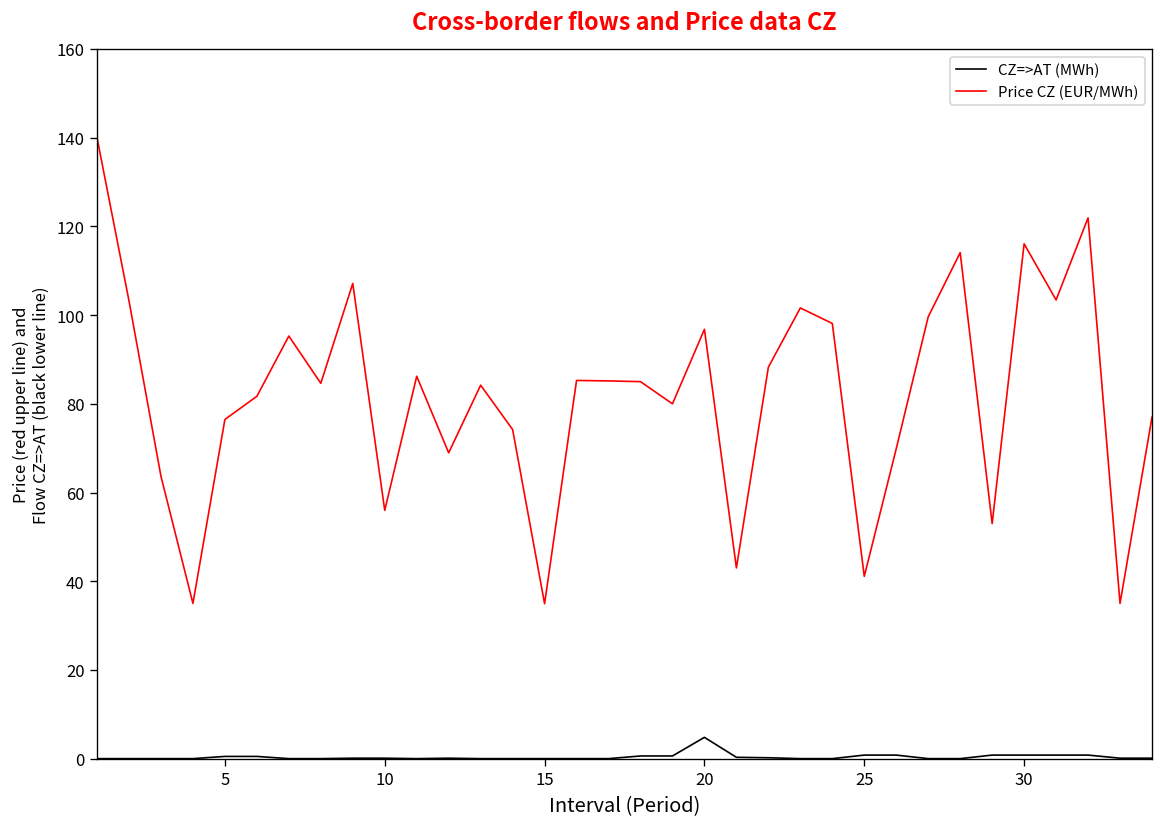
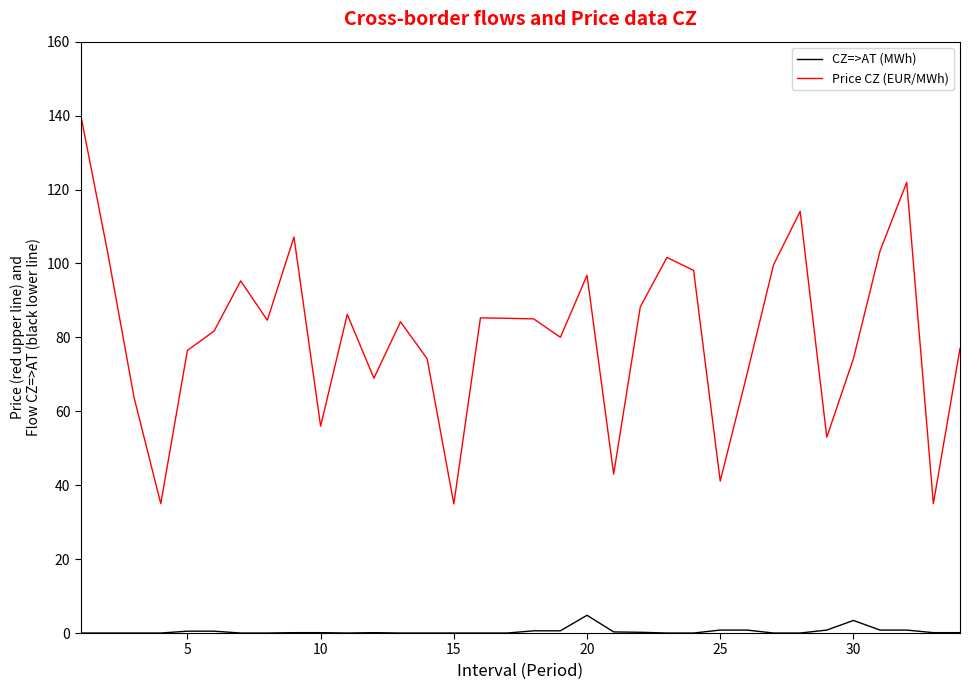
CZ=>AT (MWh), 30: 1 -> 3
Price CZ (EUR/MWh), 30: 116 -> 74
